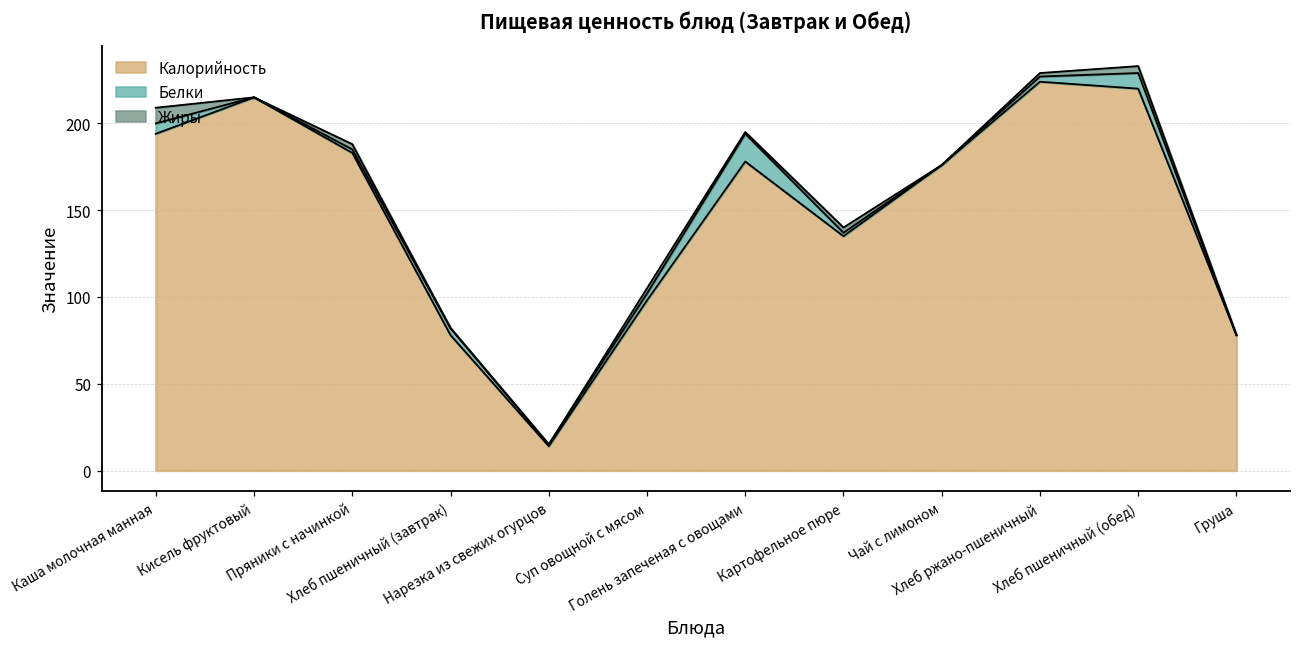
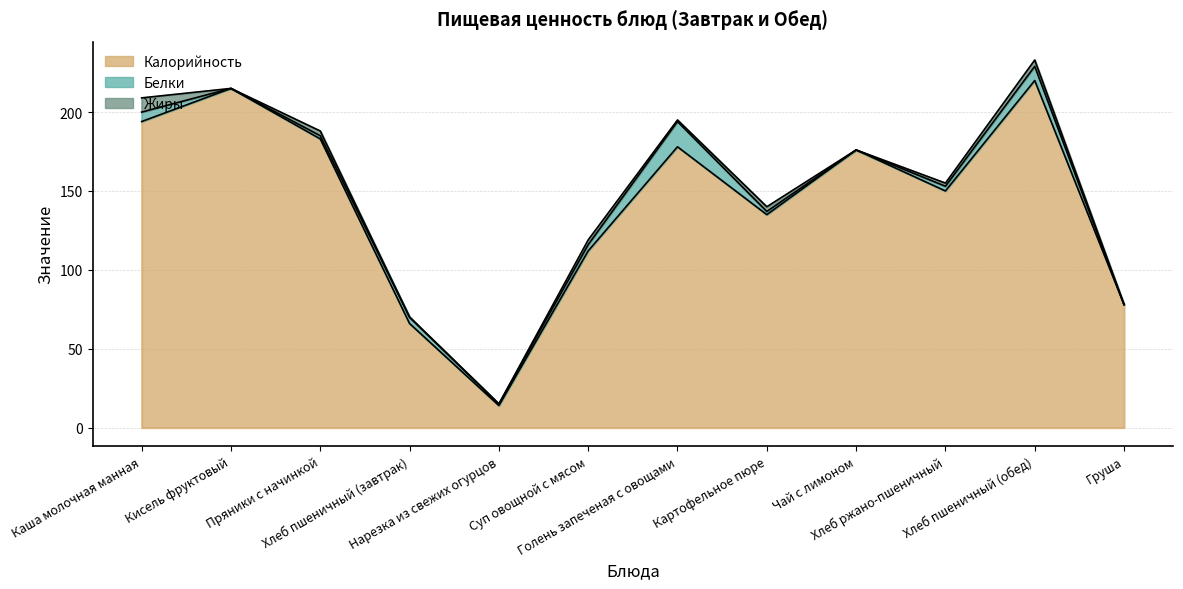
Калорийность, Хлеб пшеничный (завтрак): 78 -> 66
Калорийность, Суп овощной с мясом: 98 -> 112
Калорийность, Хлеб ржано-пшеничный: 224 -> 150
